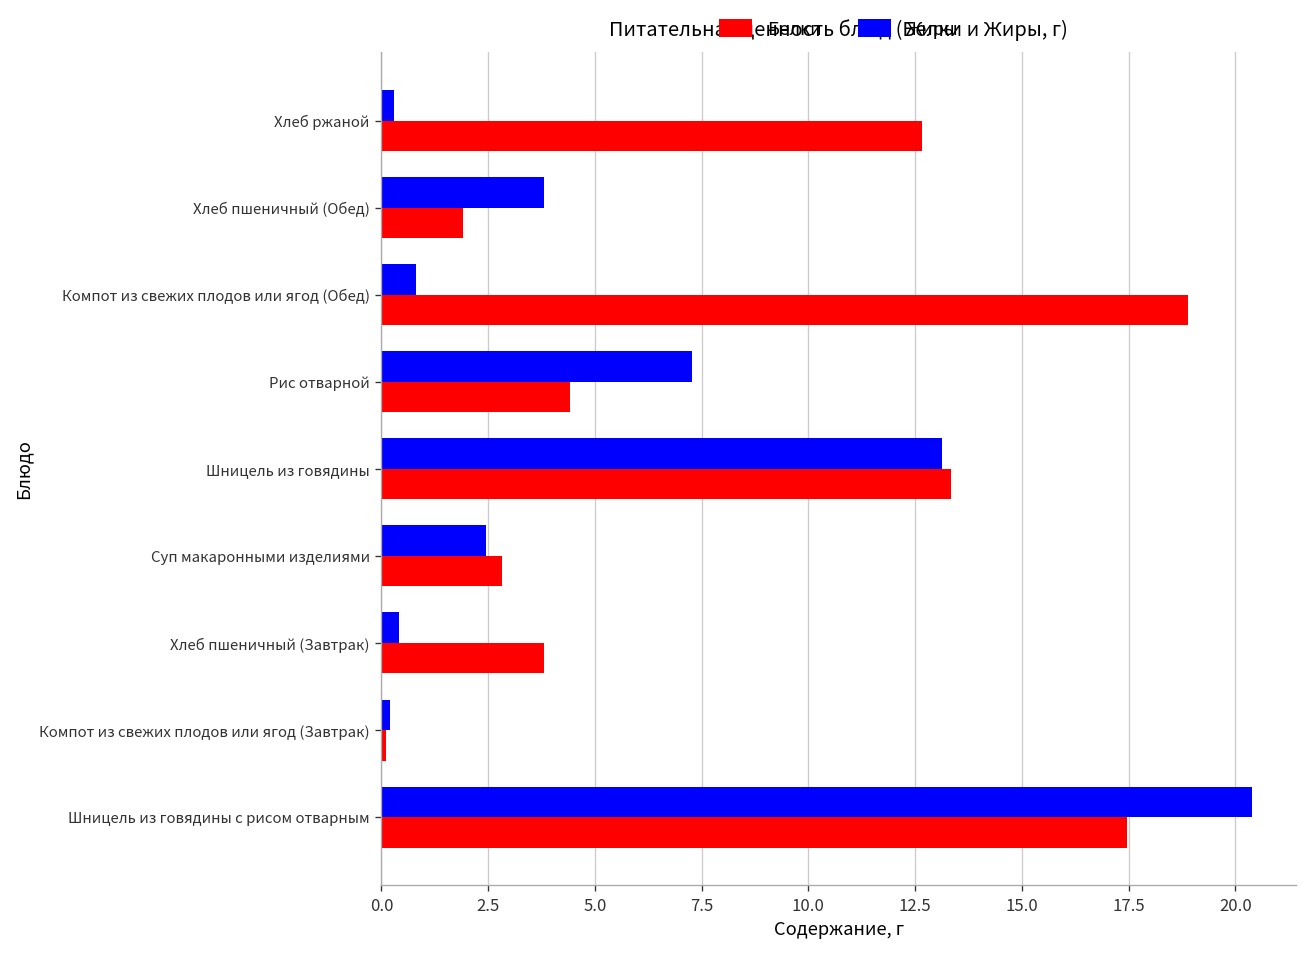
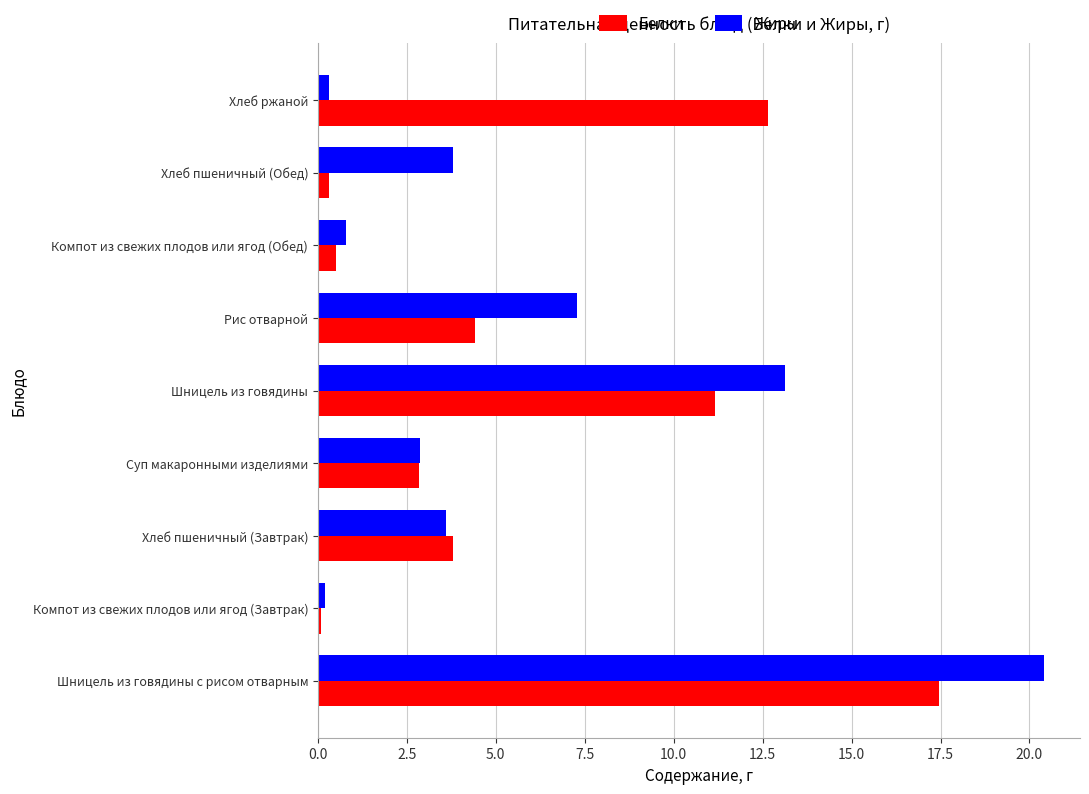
Белки, Хлеб пшеничный (Обед): 1.9 -> 0.3
Белки, Компот из свежих плодов или ягод (Обед): 18.9 -> 0.5
Белки, Шницель из говядины: 13.4 -> 11.2
Жиры, Суп макаронными изделиями: 2.4 -> 2.9
Жиры, Хлеб пшеничный (Завтрак): 0.4 -> 3.6
